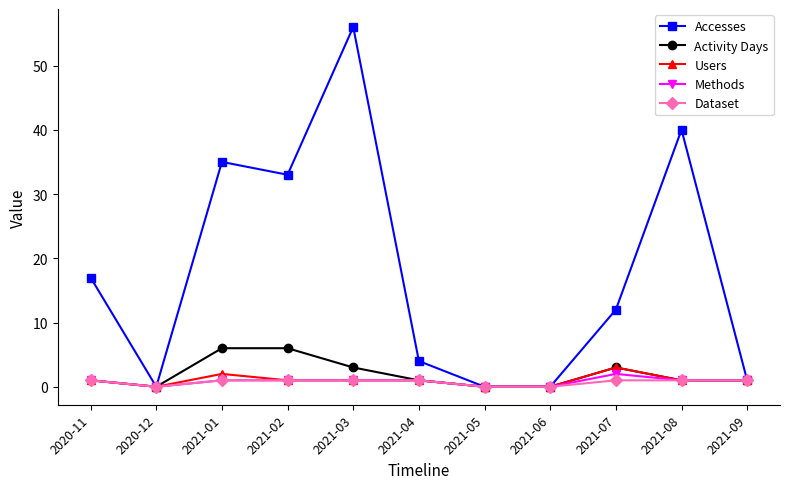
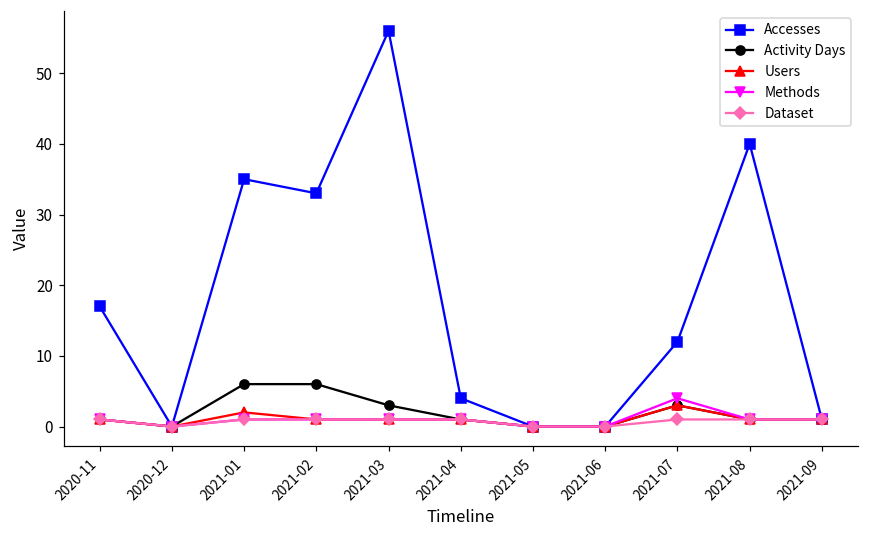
Methods, 2021-07: 2 -> 4
